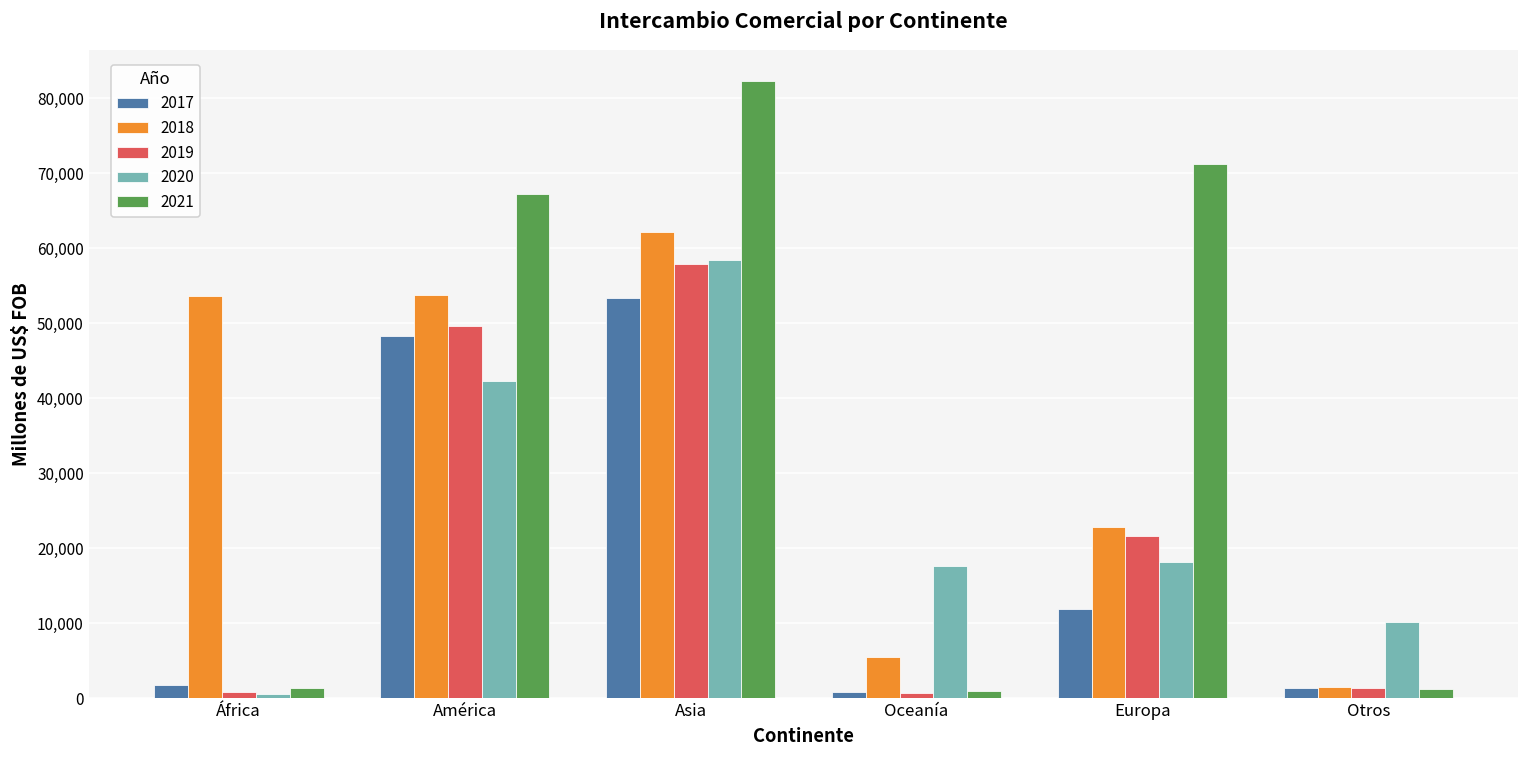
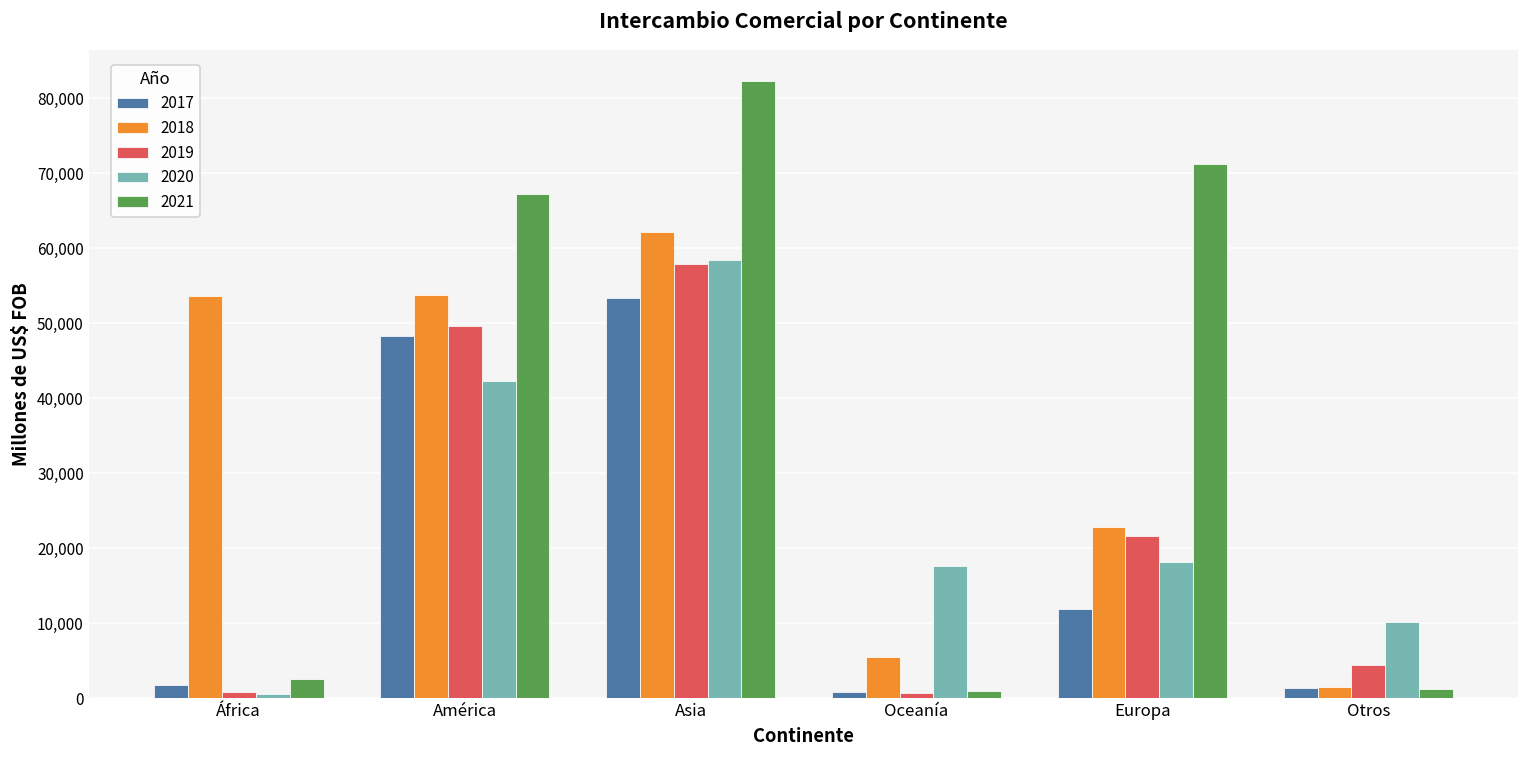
2021, África: 1,000 -> 3,000
2019, Otros: 1,000 -> 4,000
